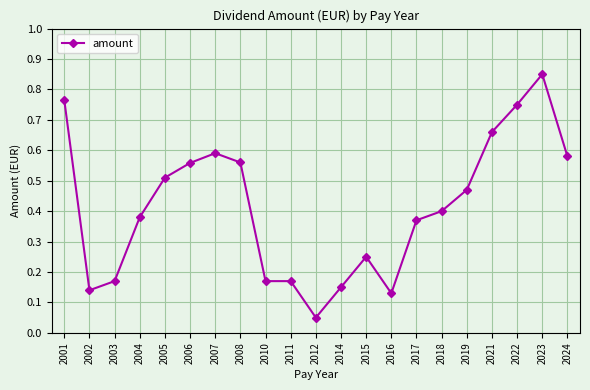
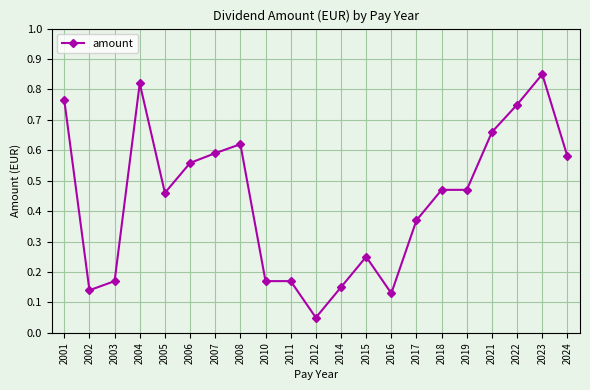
2004: 0.38 -> 0.82
2005: 0.51 -> 0.46
2008: 0.56 -> 0.62
2018: 0.40 -> 0.47
